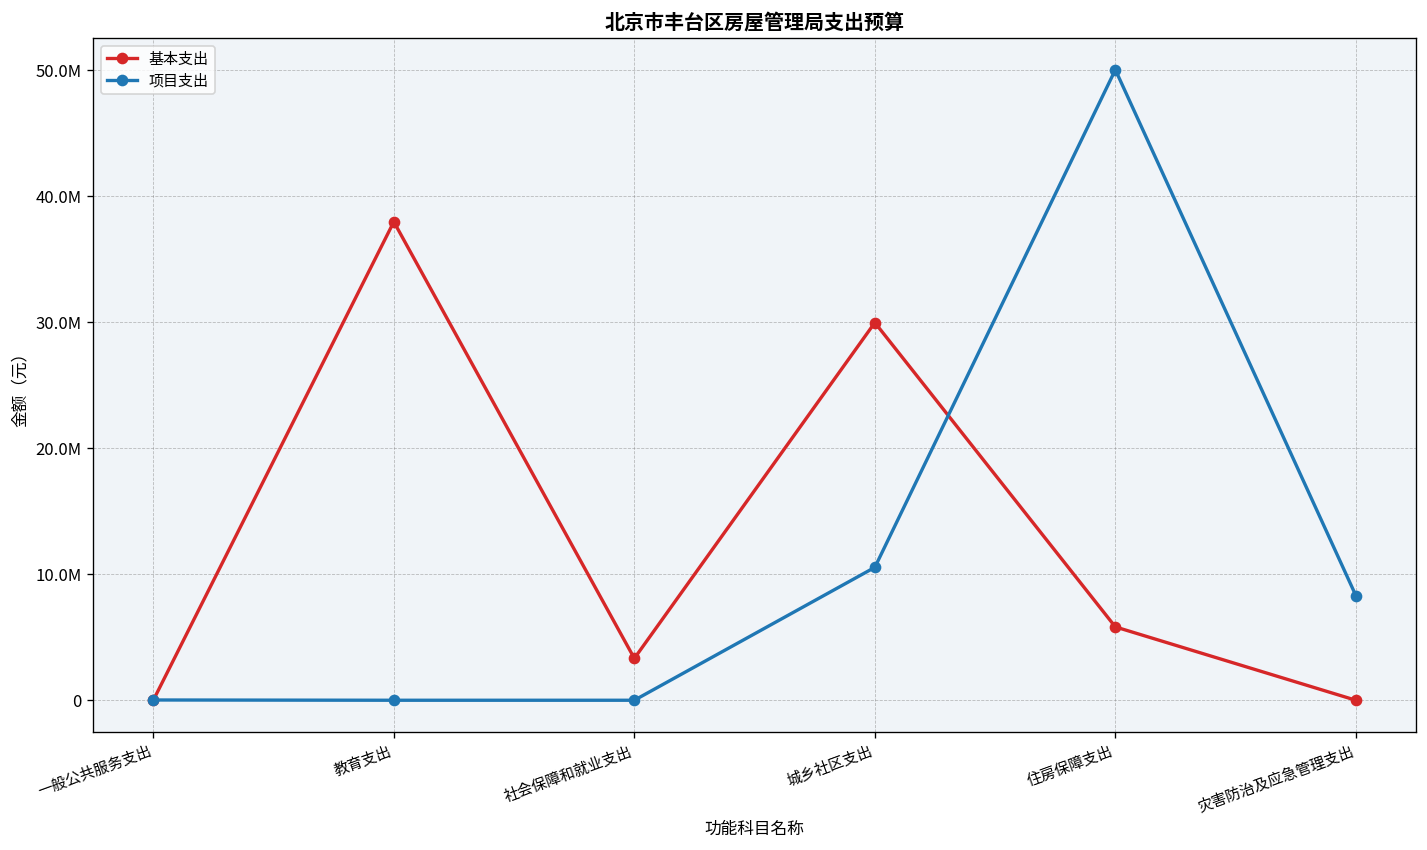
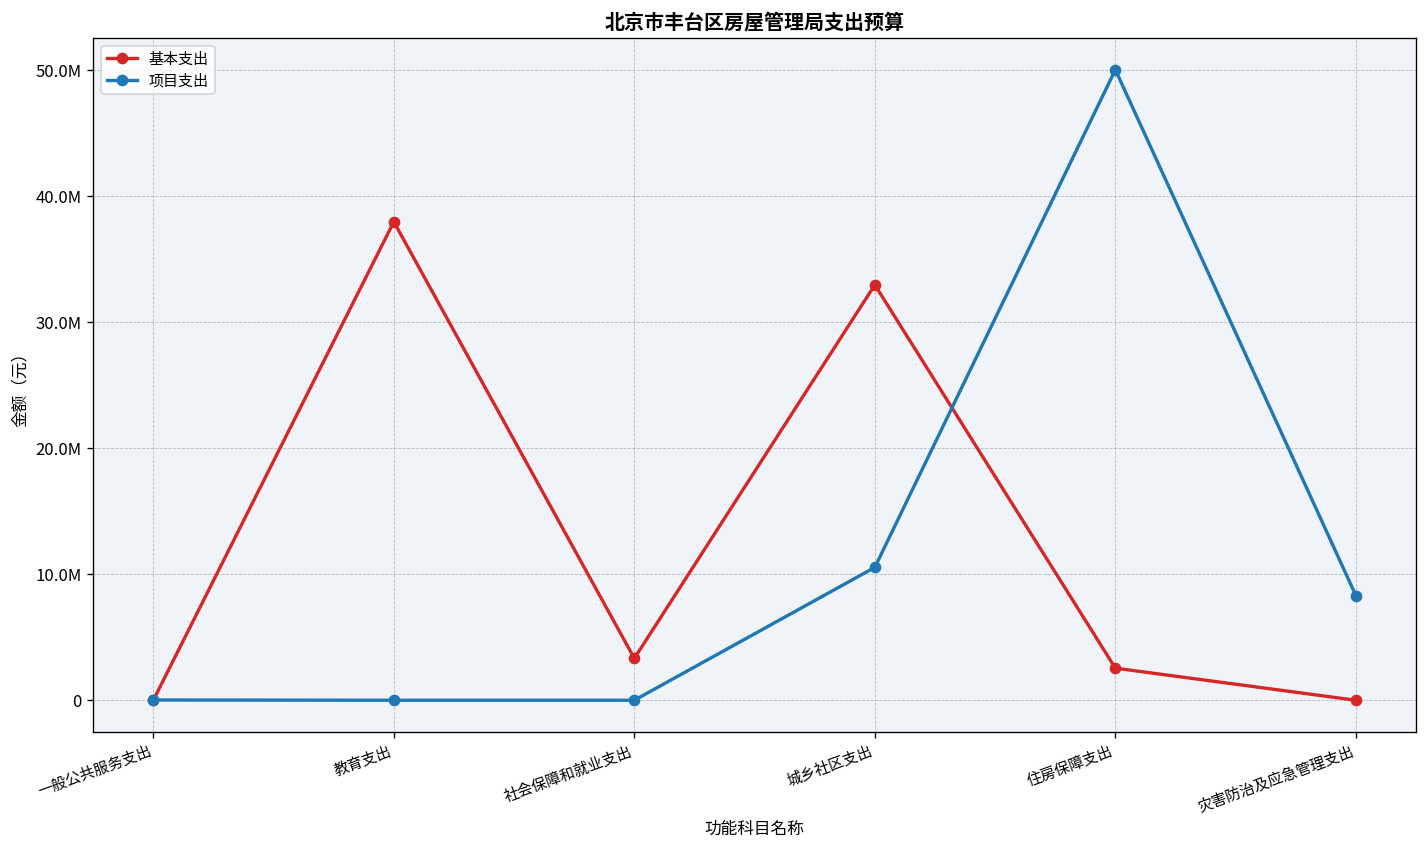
基本支出, 城乡社区支出: 29900000 -> 32900000
基本支出, 住房保障支出: 5800000 -> 2500000
